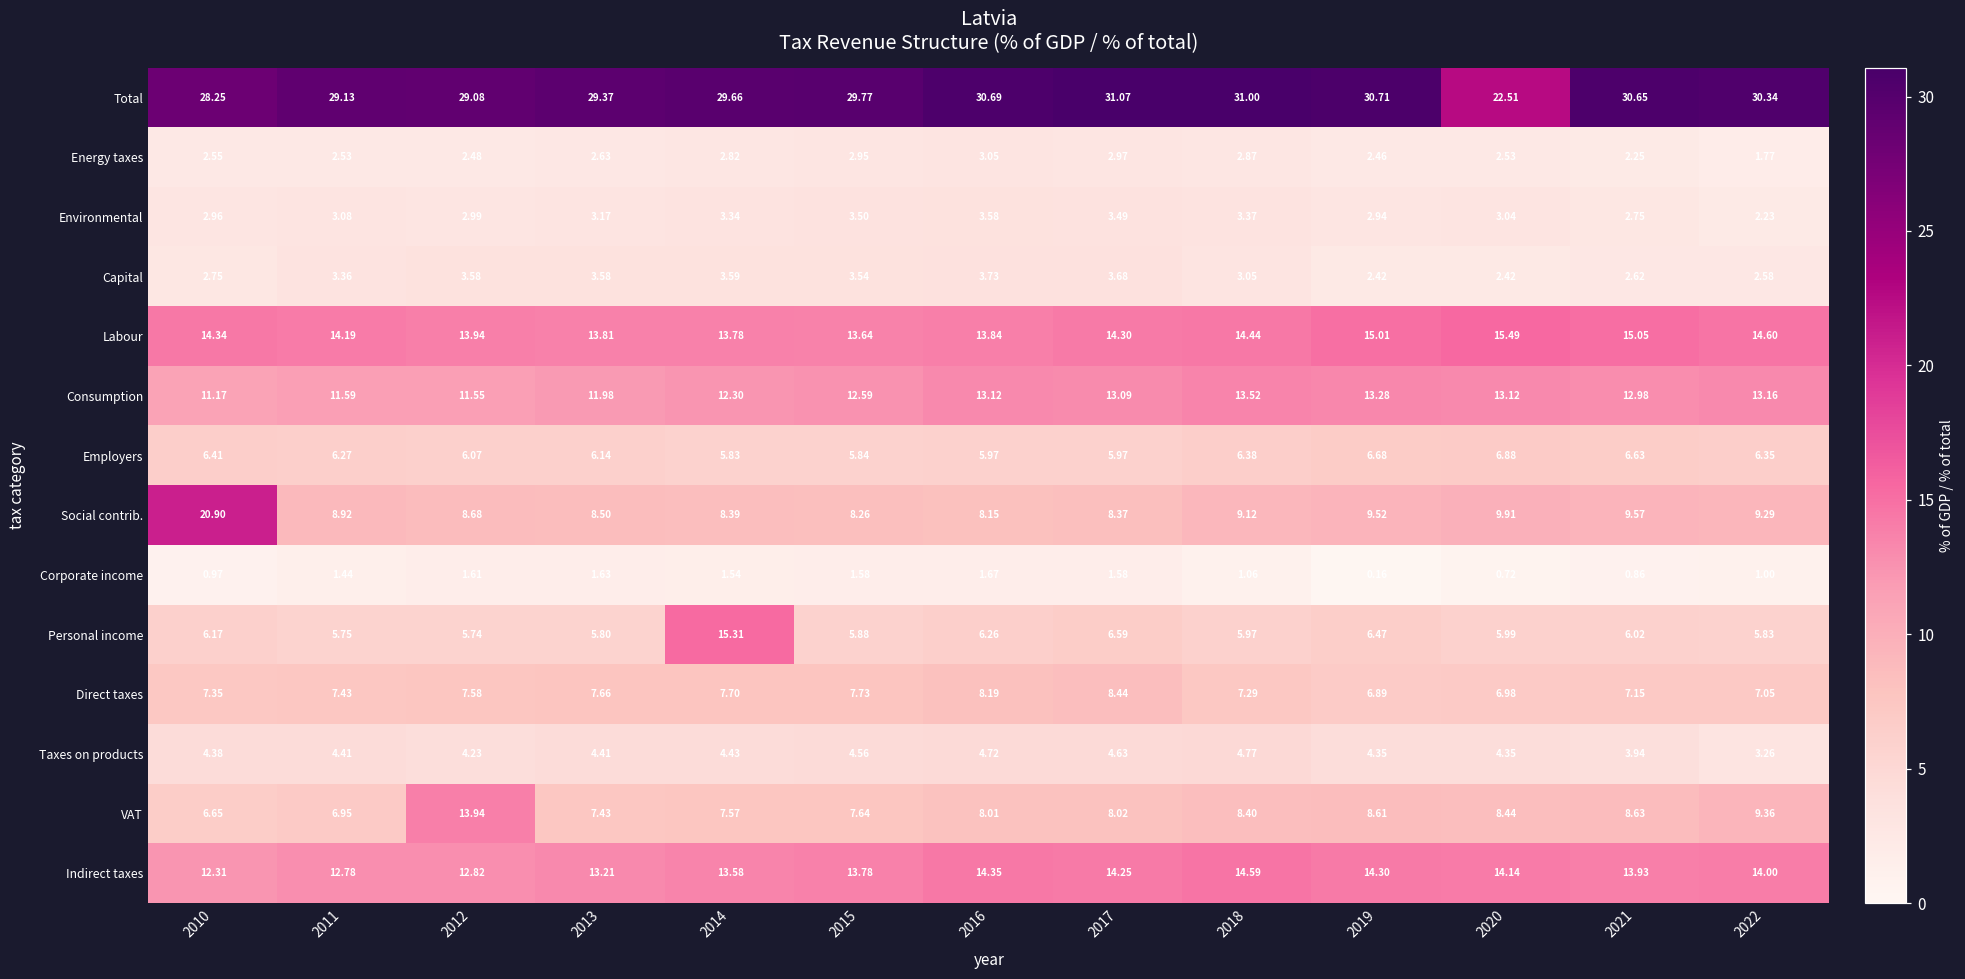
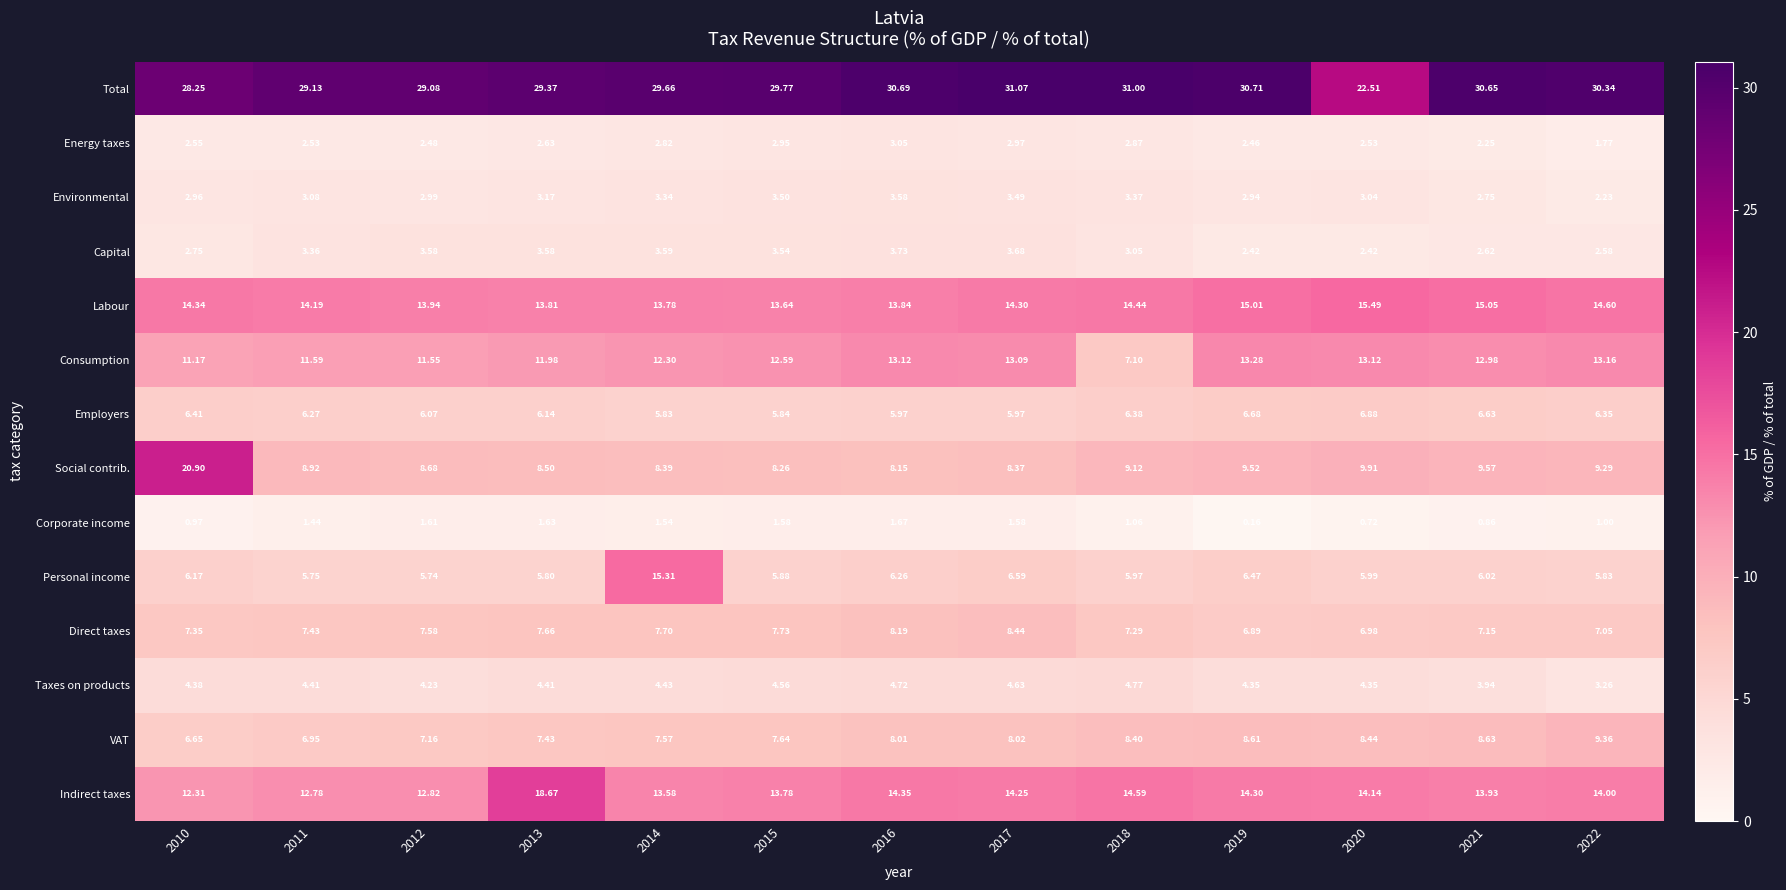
Consumption, 2018: 13.52 -> 7.10
VAT, 2012: 13.94 -> 7.16
Indirect taxes, 2013: 13.21 -> 18.67
